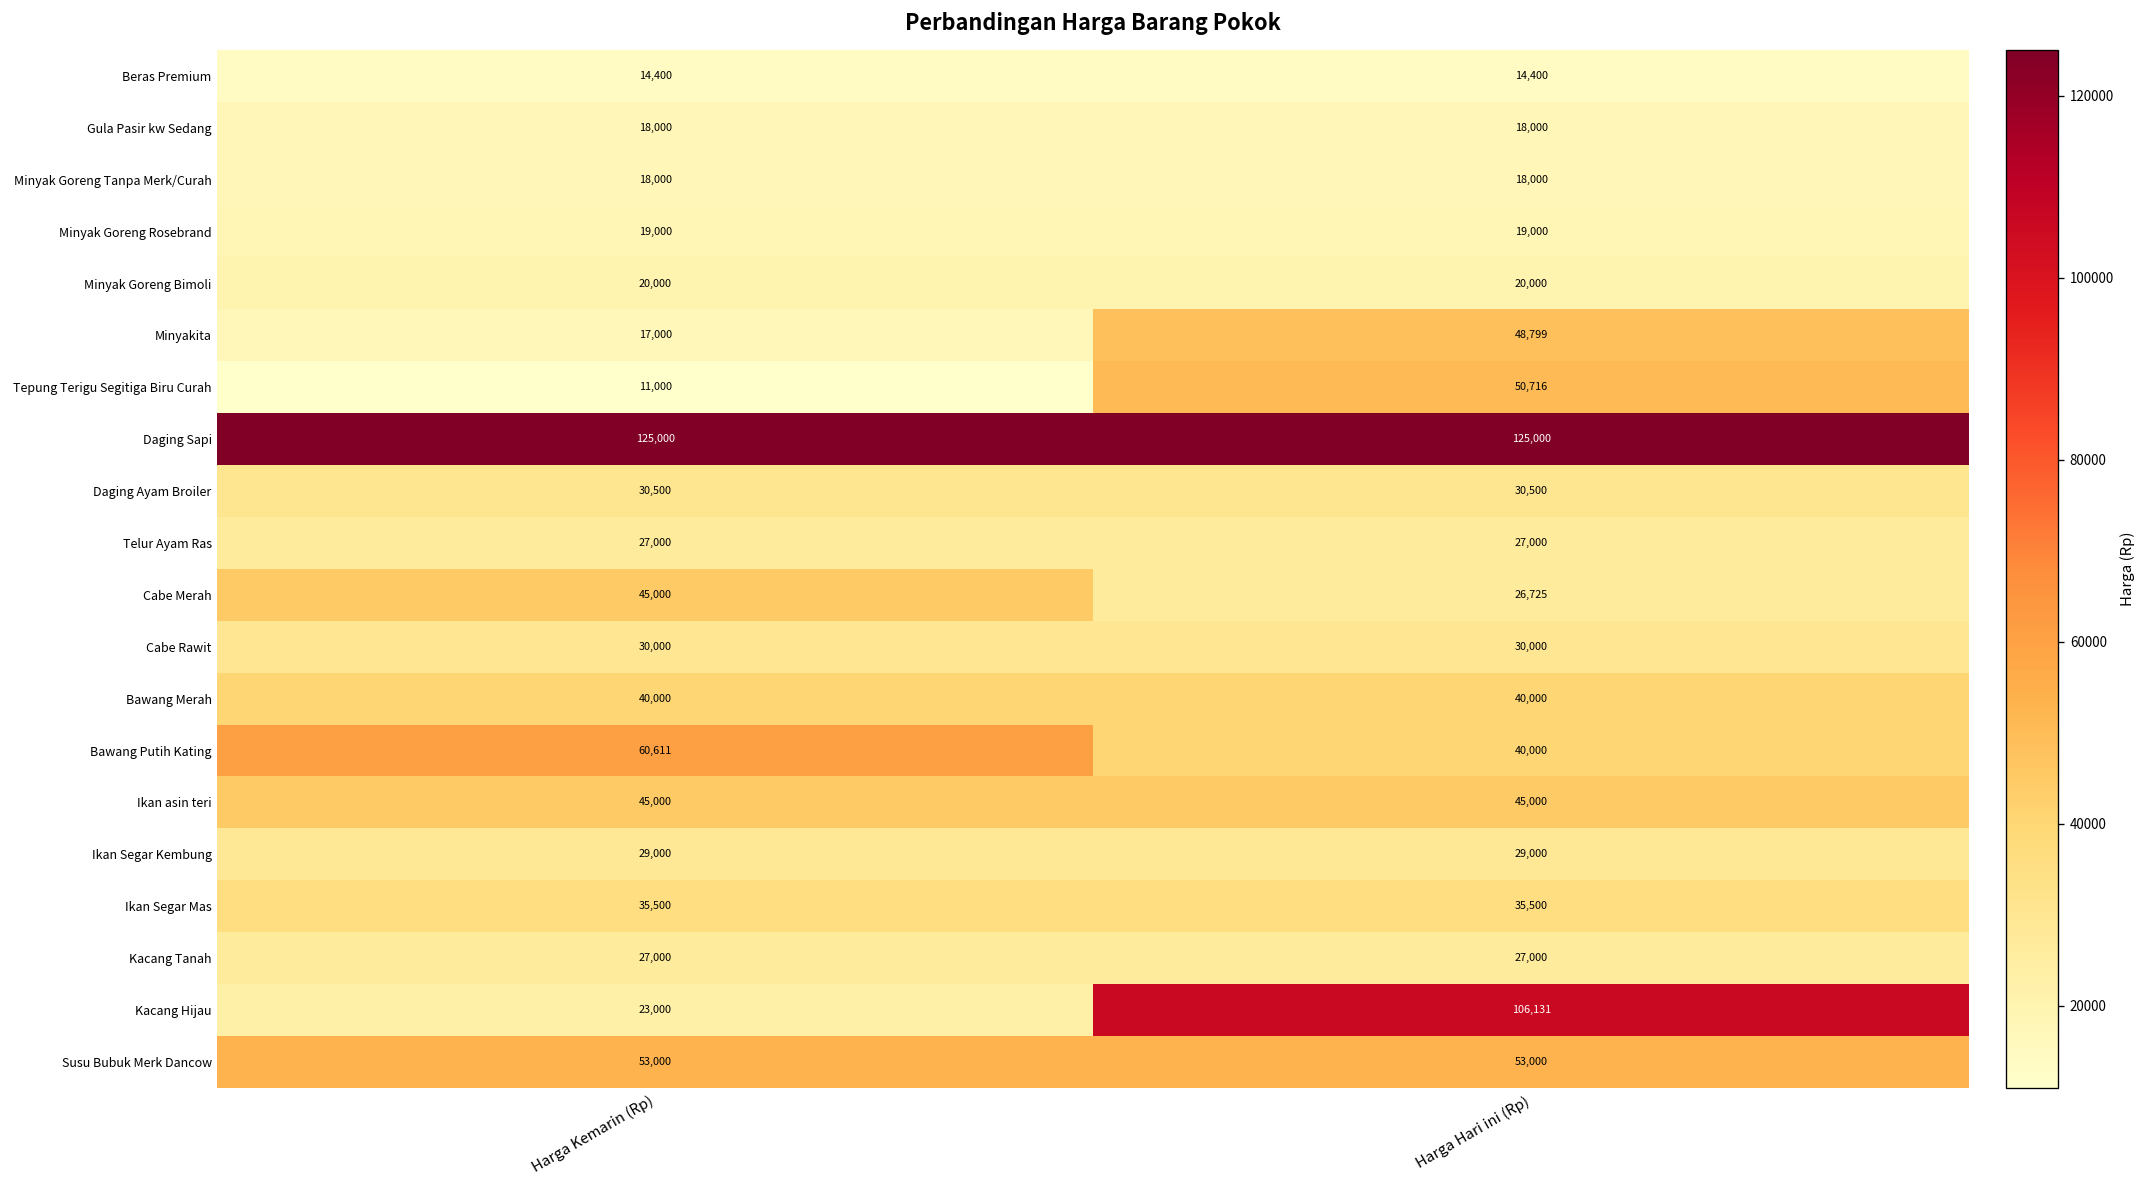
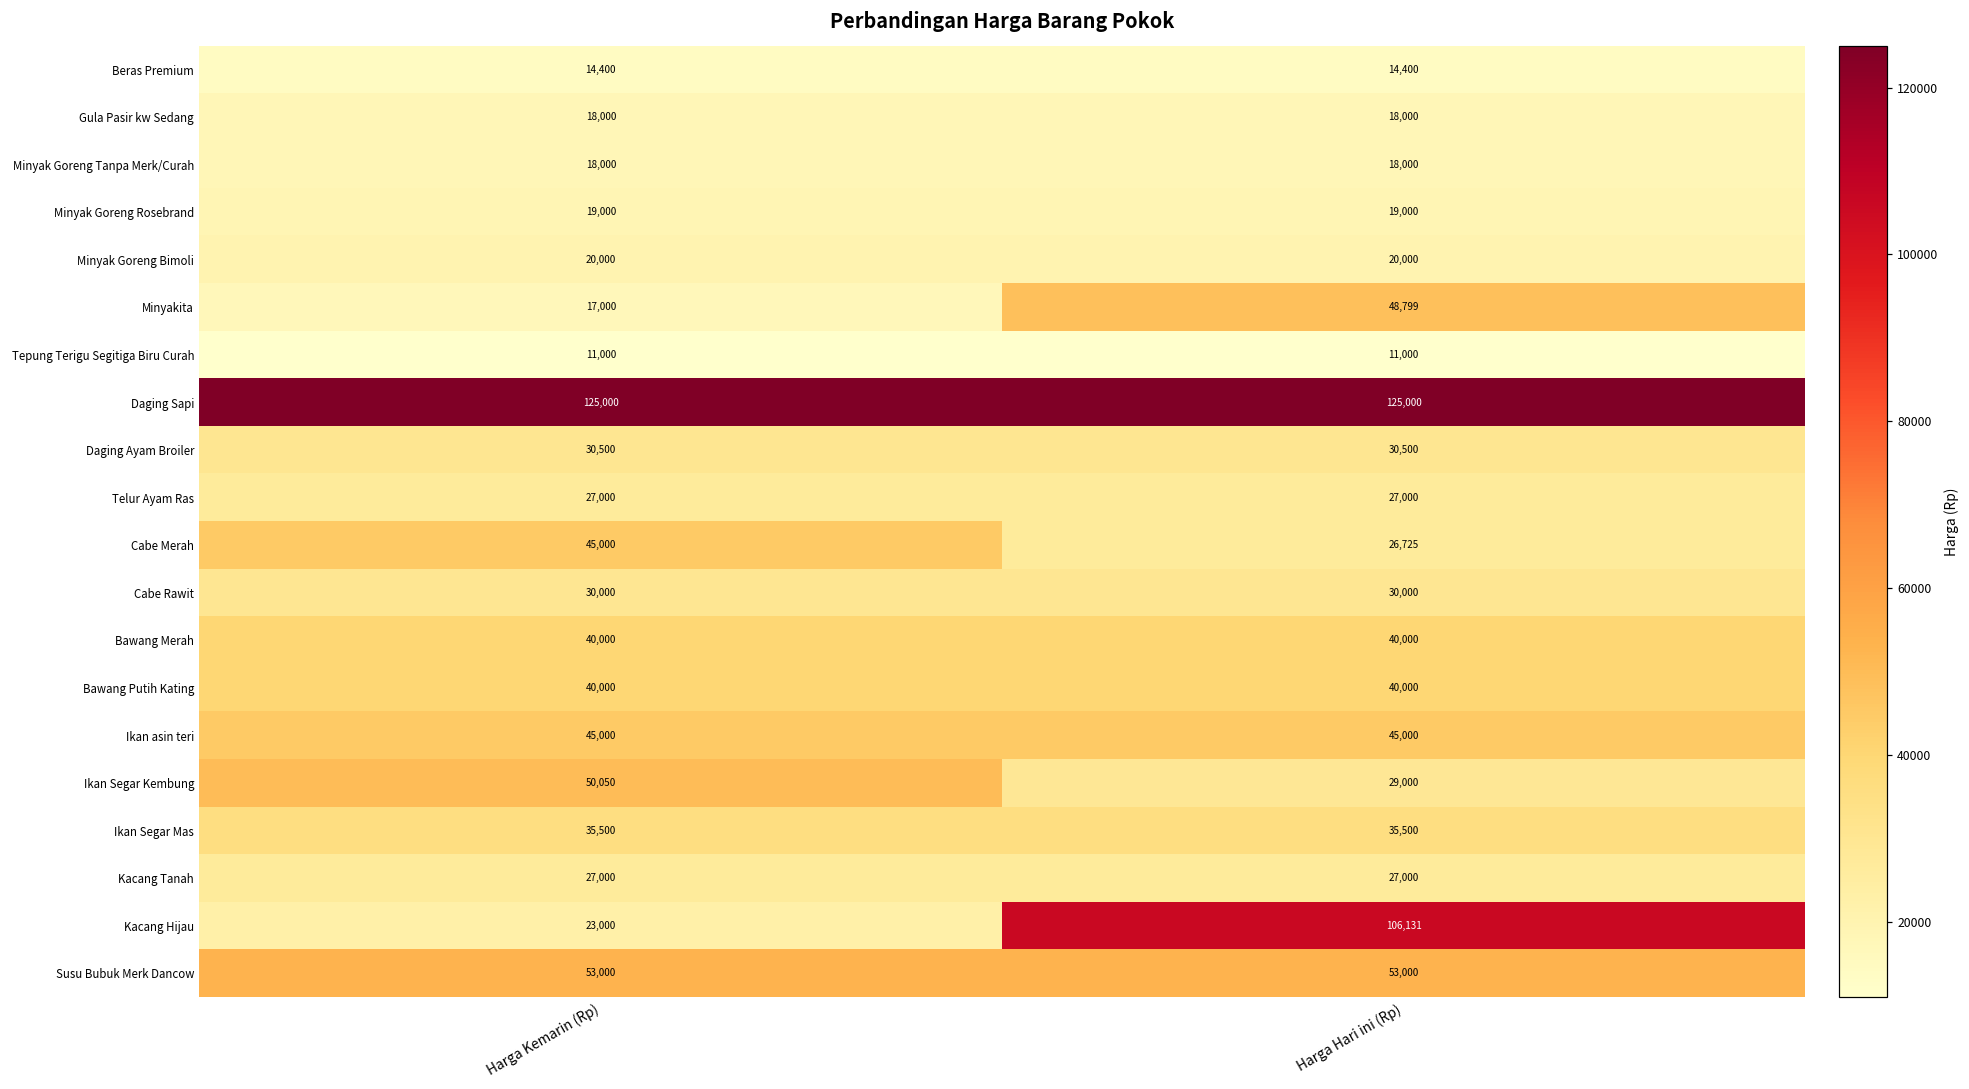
Tepung Terigu Segitiga Biru Curah, Harga Hari ini (Rp): 50,716 -> 11,000
Bawang Putih Kating, Harga Kemarin (Rp): 60,611 -> 40,000
Ikan Segar Kembung, Harga Kemarin (Rp): 29,000 -> 50,050
